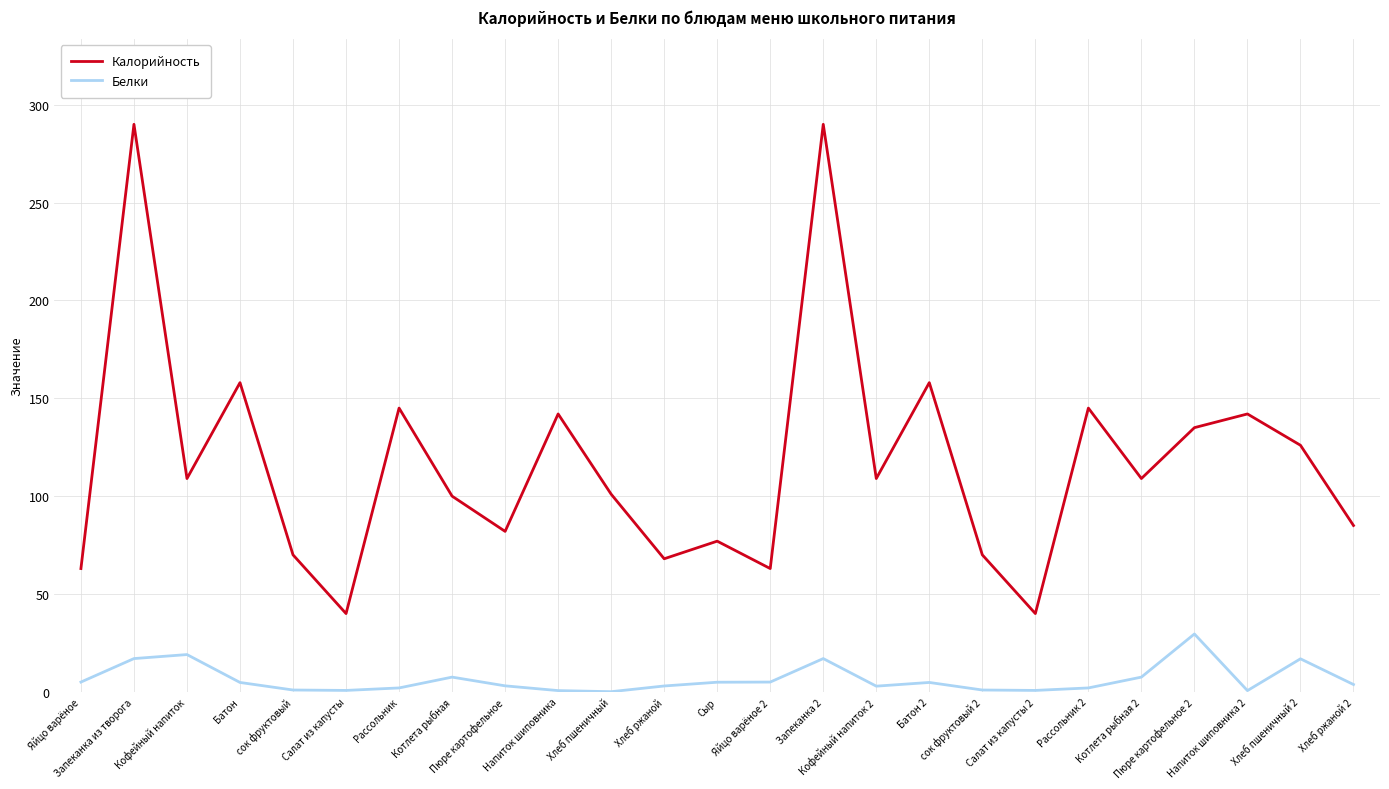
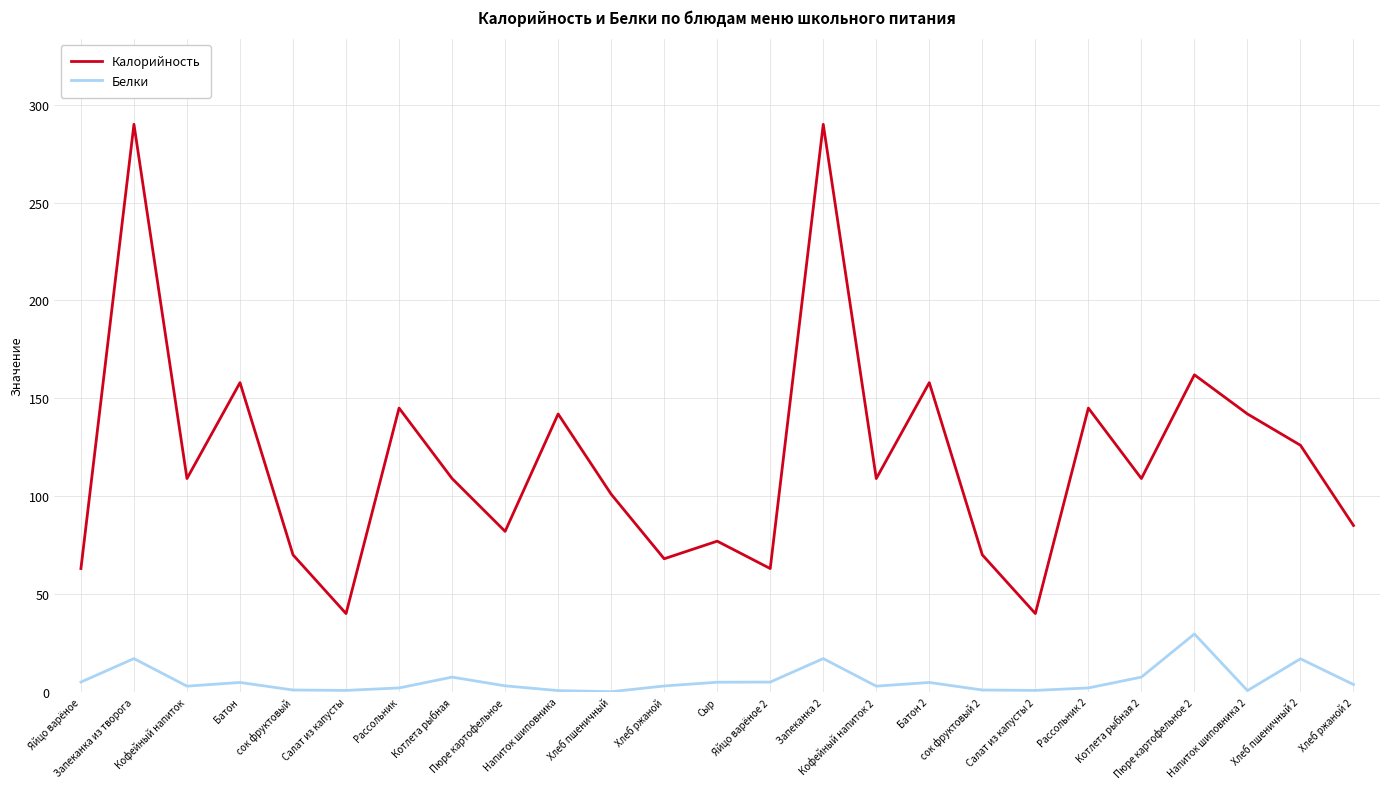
Белки, Кофейный напиток: 19 -> 3
Калорийность, Котлета рыбная: 100 -> 109
Калорийность, Пюре картофельное 2: 135 -> 162
